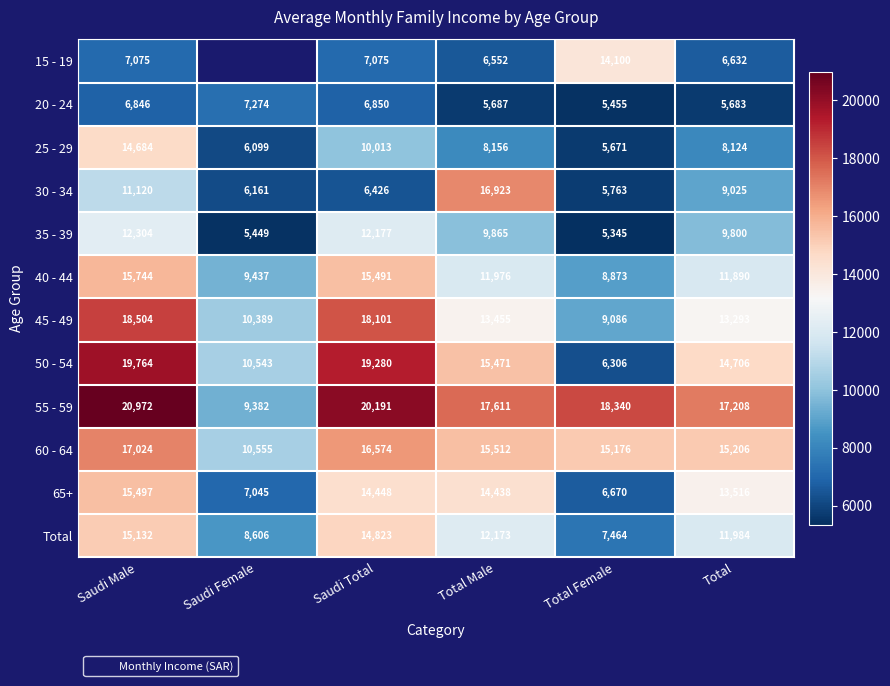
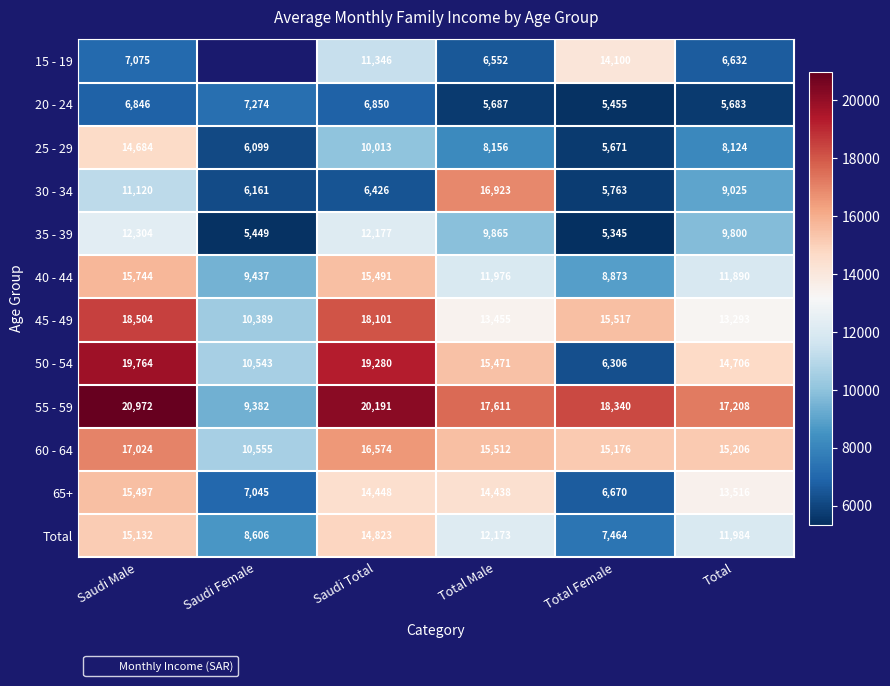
15 - 19, Saudi Total: 7,075 -> 11,346
45 - 49, Total Female: 9,086 -> 15,517
